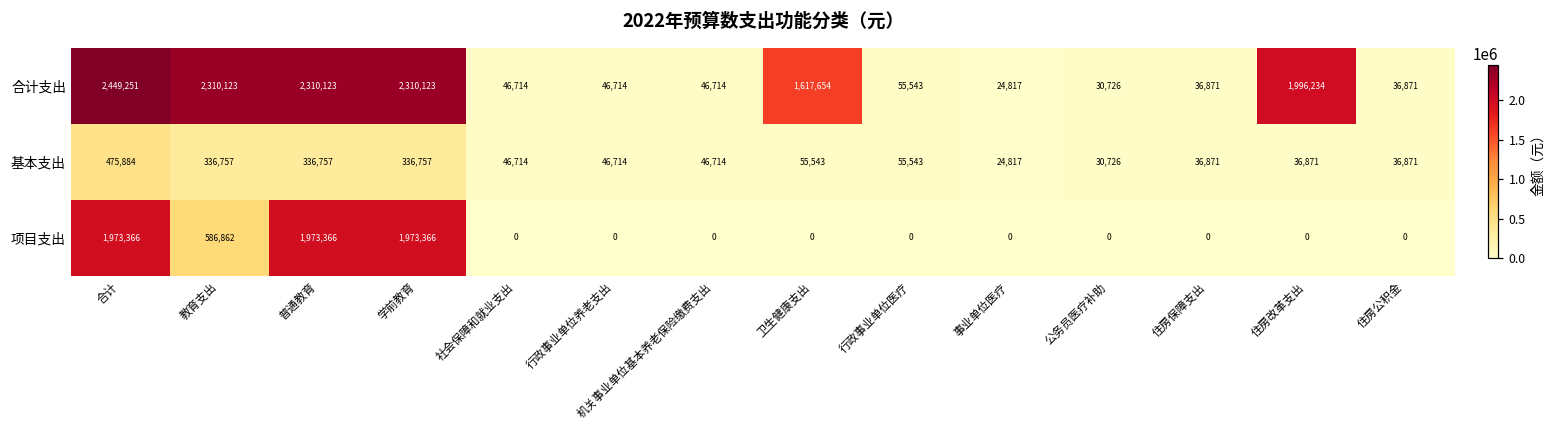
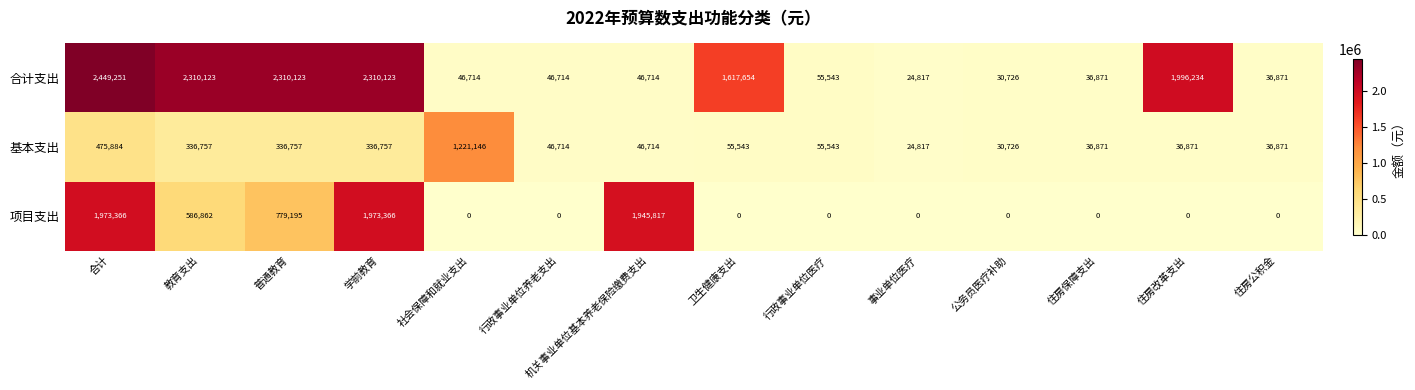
基本支出, 社会保障和就业支出: 46,714 -> 1,221,146
项目支出, 普通教育: 1,973,366 -> 779,195
项目支出, 机关事业单位基本养老保险缴费支出: 0 -> 1,945,817
